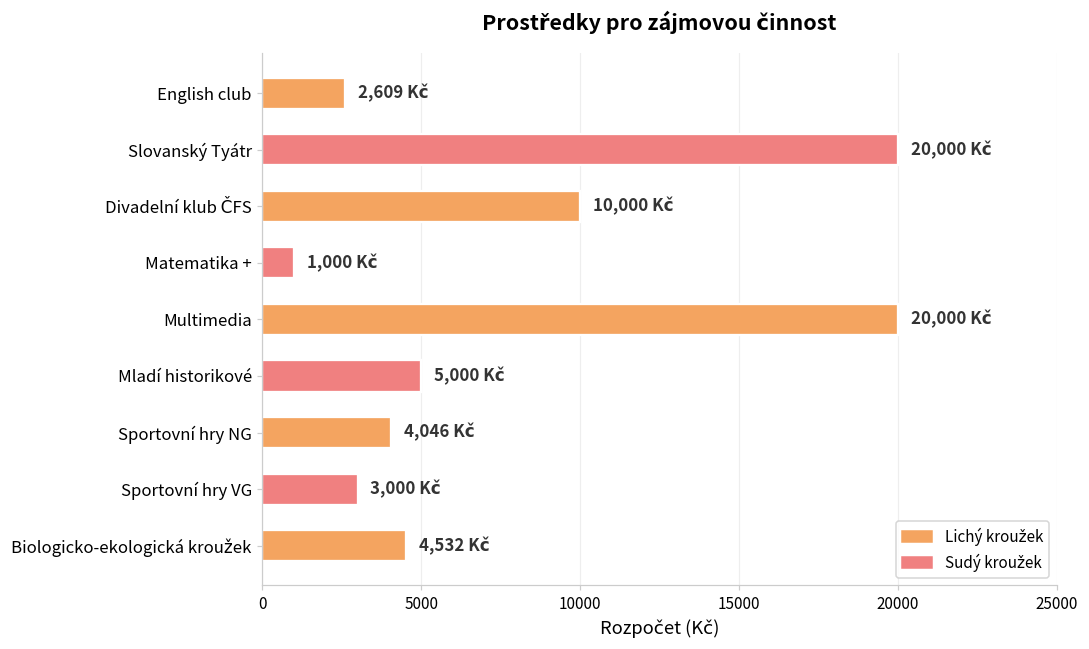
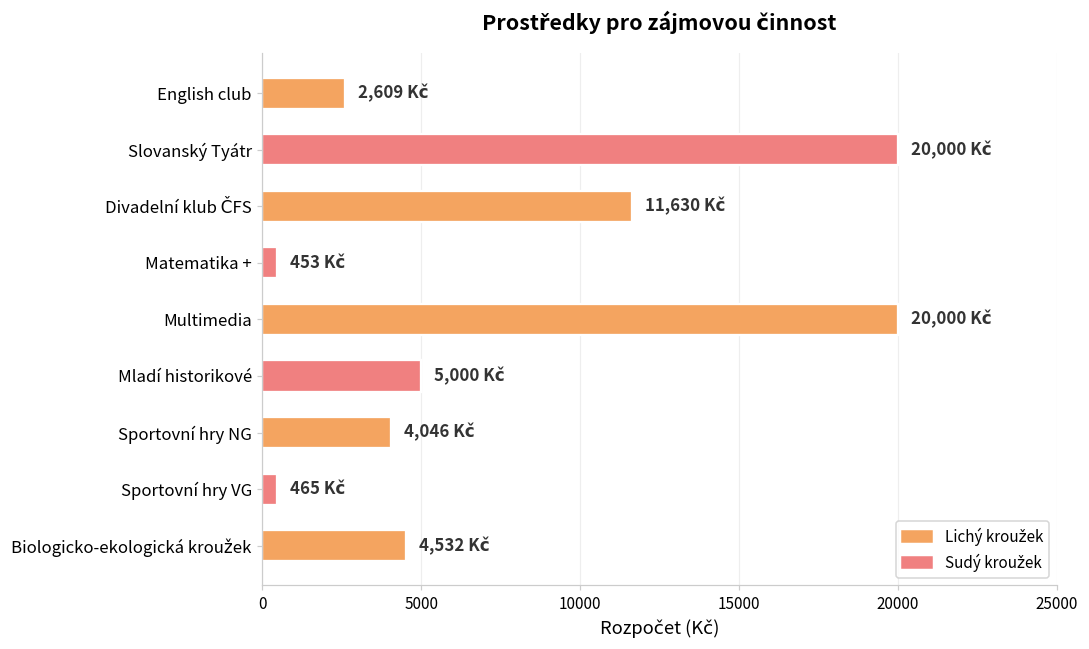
Divadelní klub ČFS: 10,000 -> 11,630
Matematika +: 1,000 -> 453
Sportovní hry VG: 3,000 -> 465
